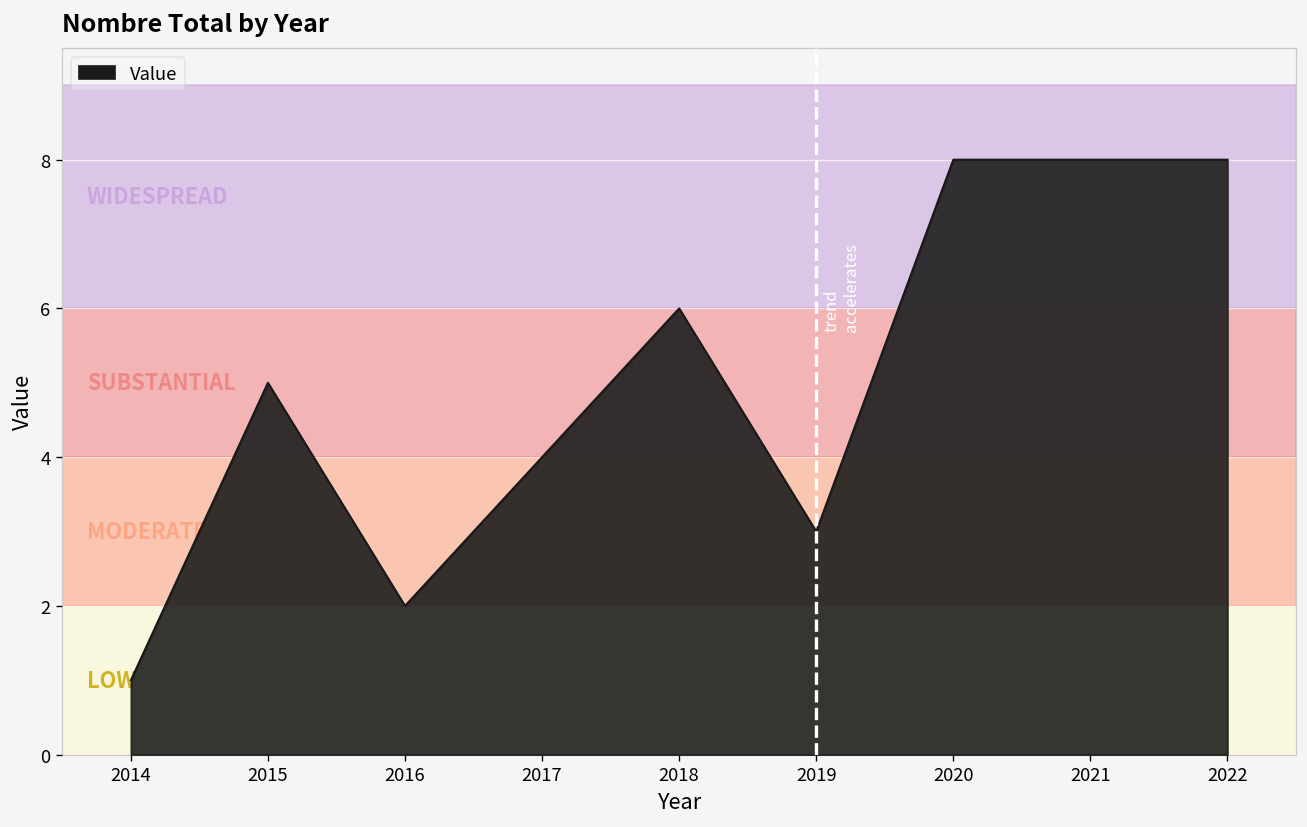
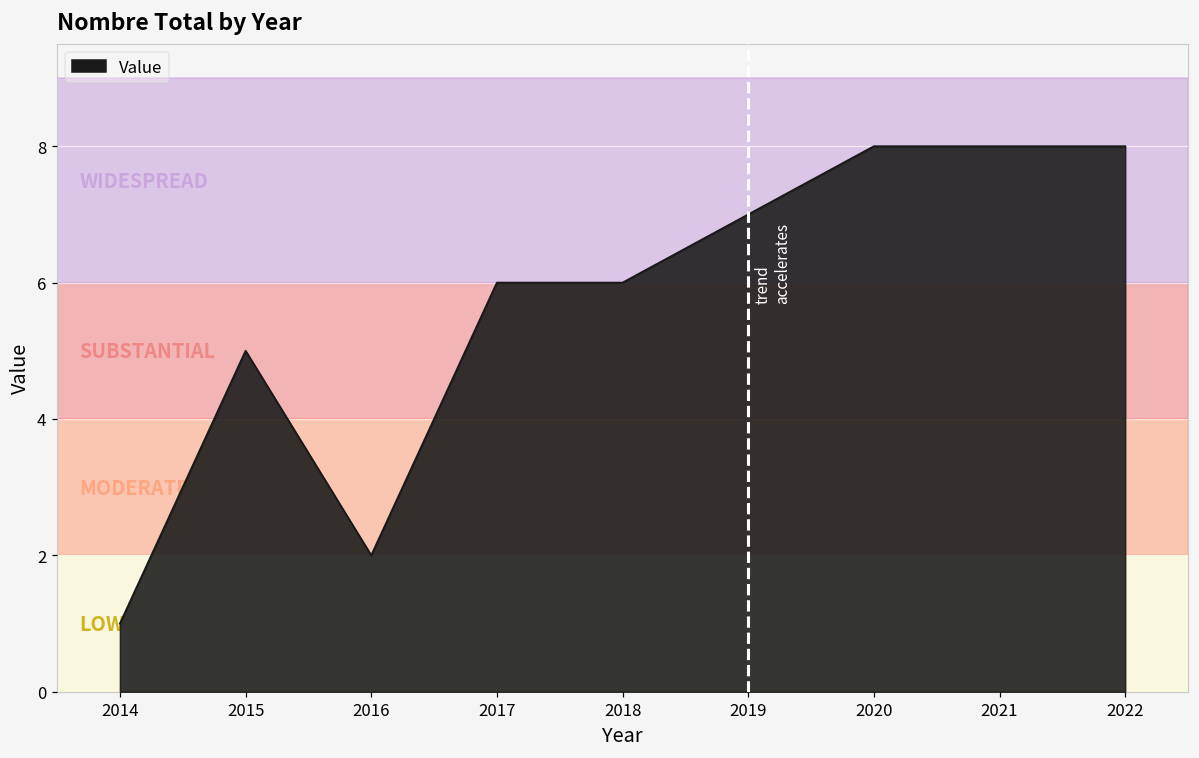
2017: 4 -> 6
2019: 3 -> 7
